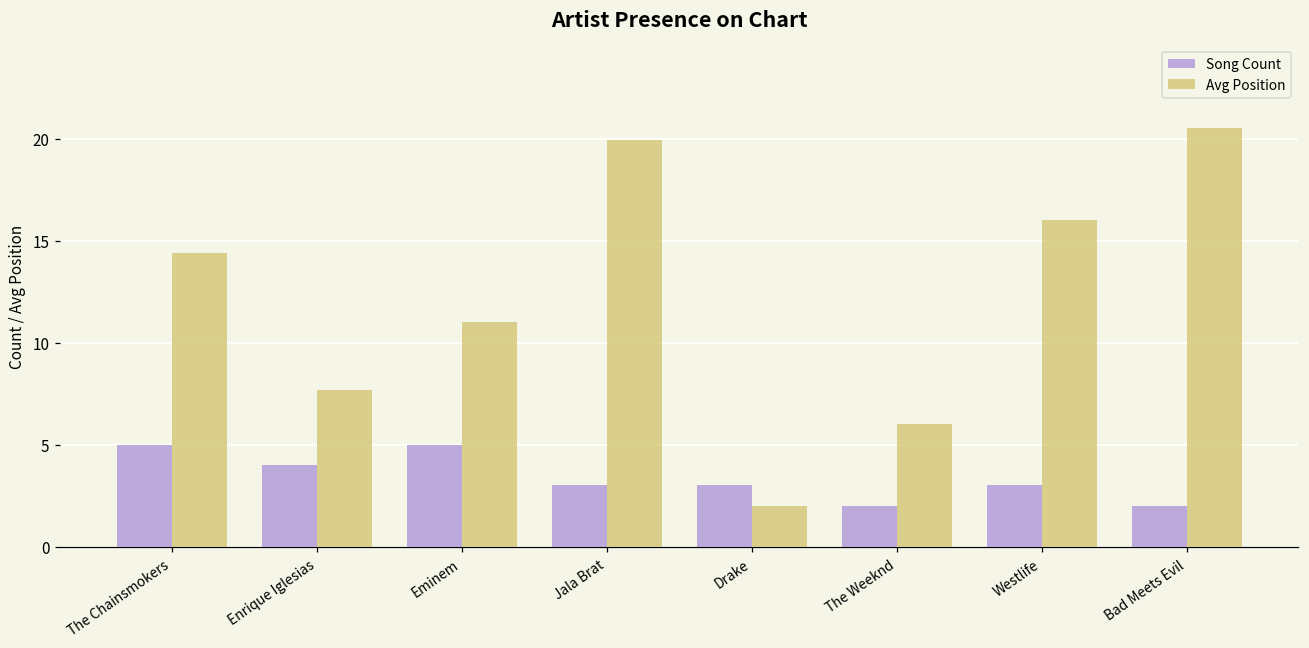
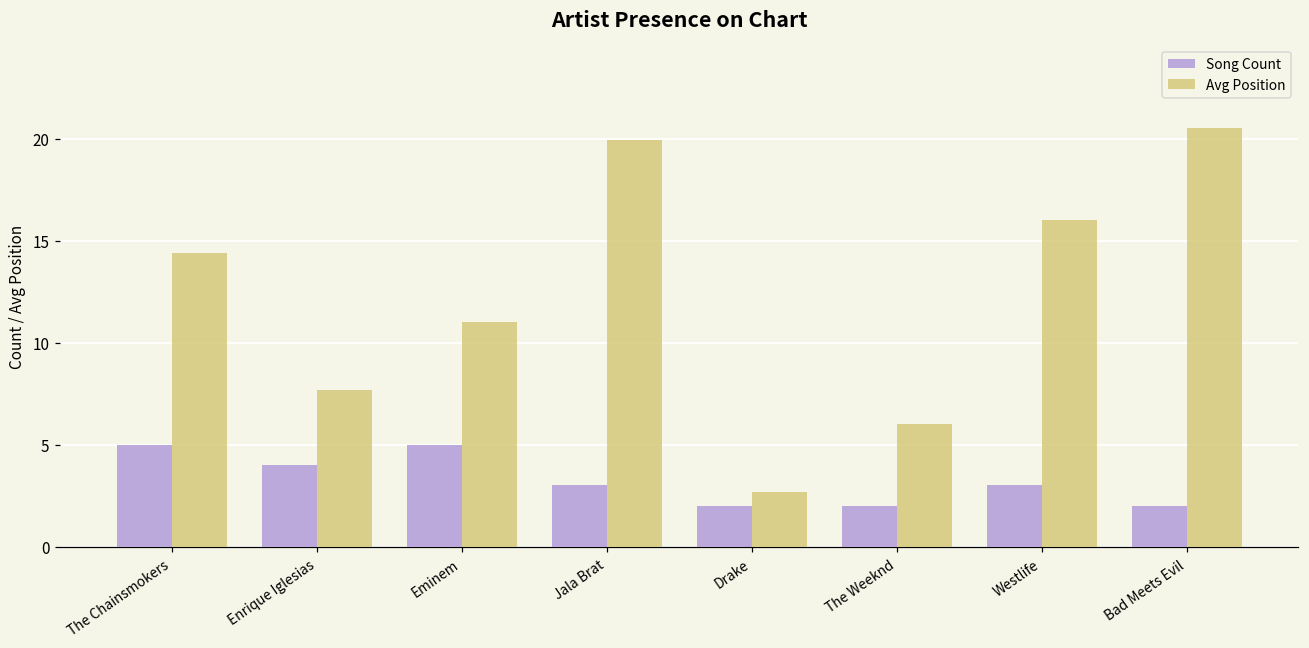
Song Count, Drake: 3 -> 2
Avg Position, Drake: 2.0 -> 2.7
